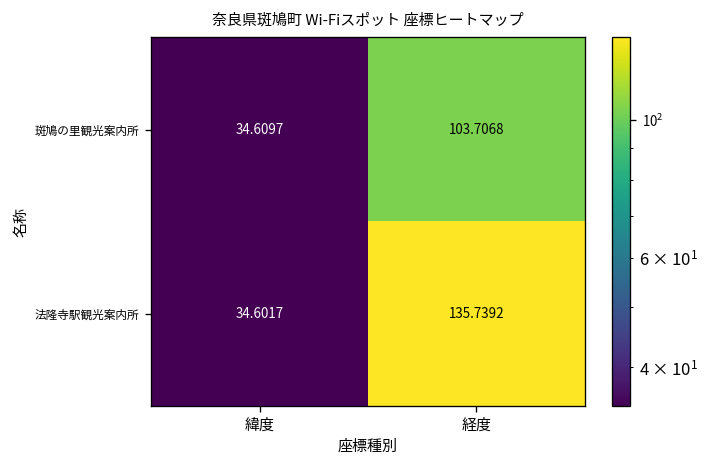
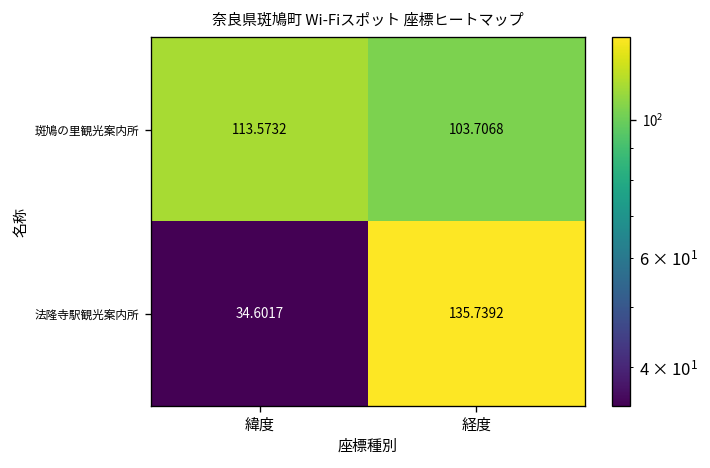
斑鳩の里観光案内所, 緯度: 34.6097 -> 113.5732
